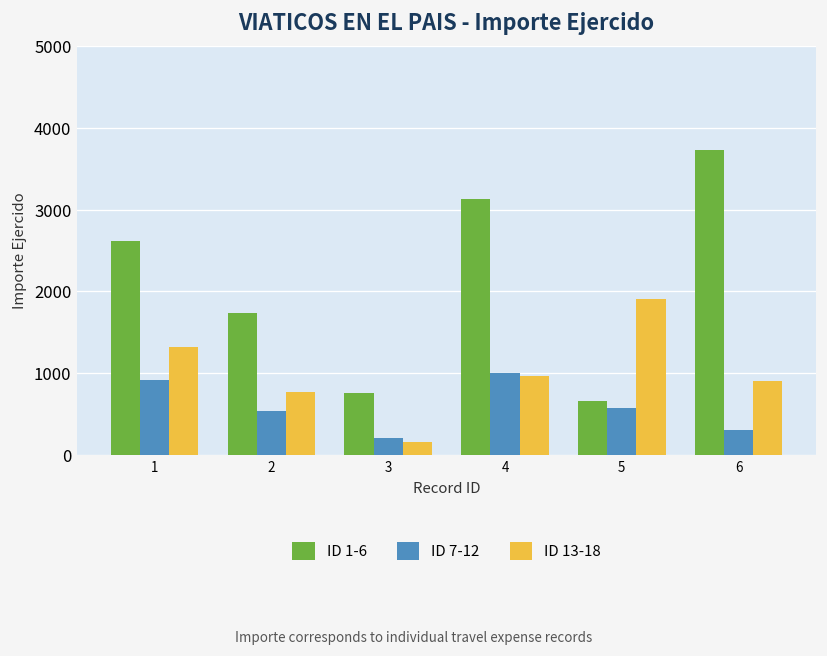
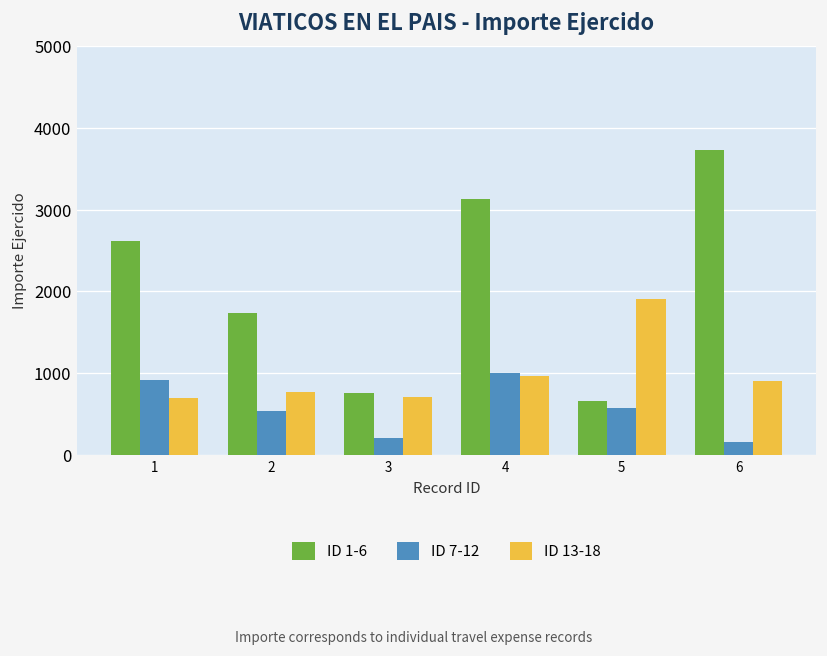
ID 13-18, 1: 1300 -> 700
ID 13-18, 3: 200 -> 700
ID 7-12, 6: 300 -> 200
